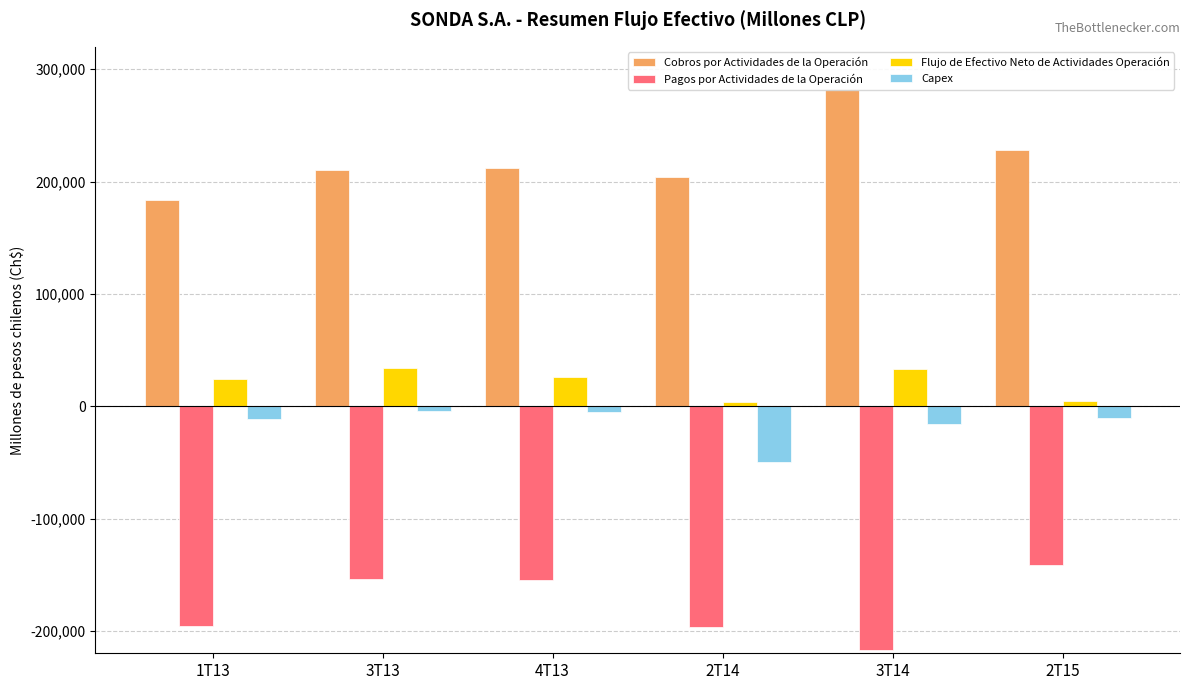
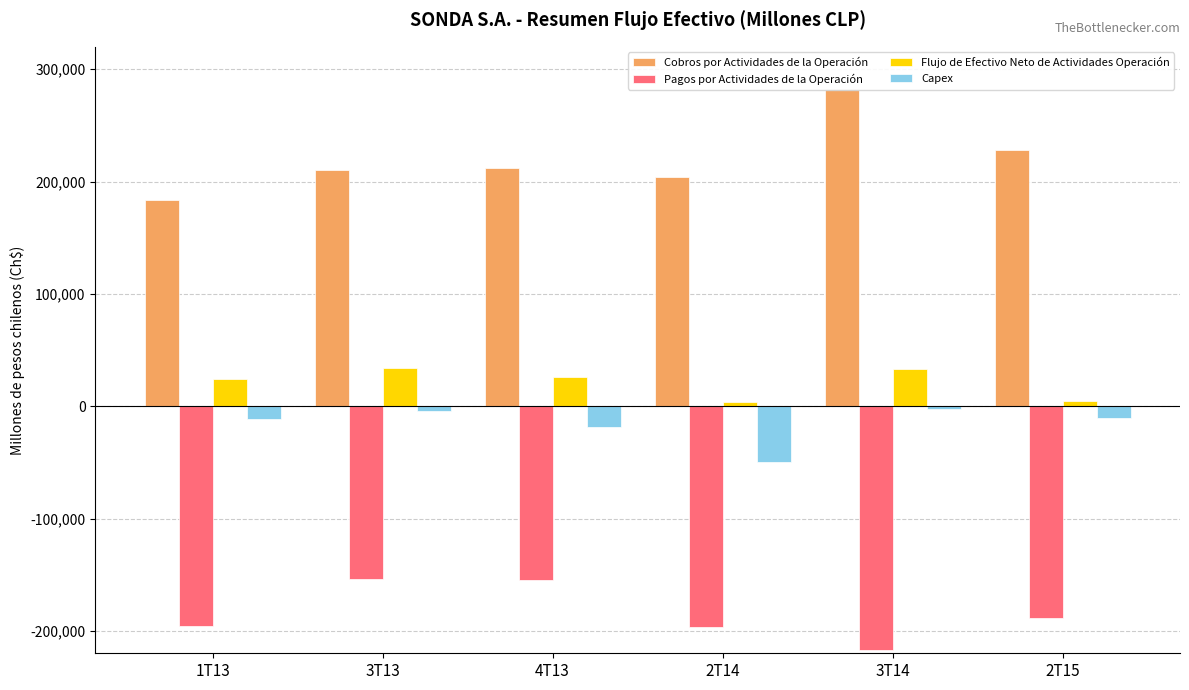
Capex, 4T13: -5,000 -> -19,000
Capex, 3T14: -16,000 -> -3,000
Pagos por Actividades de la Operación, 2T15: -142,000 -> -189,000
